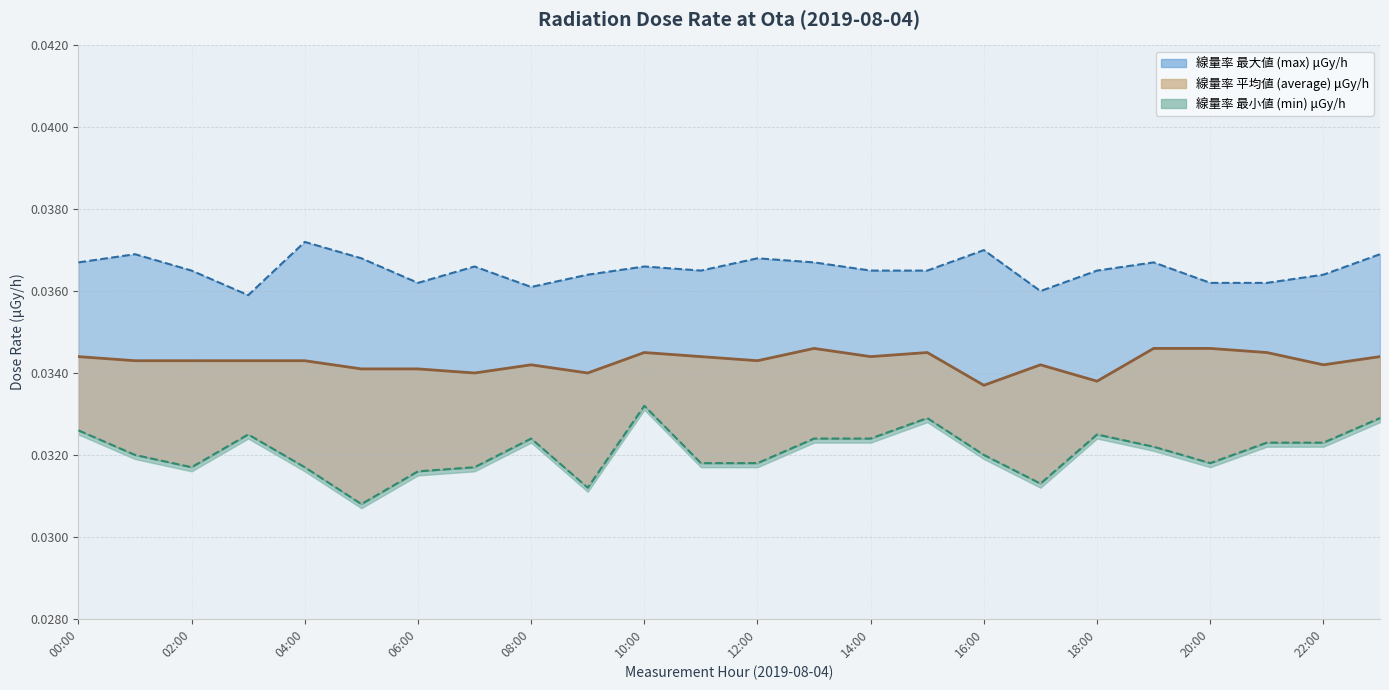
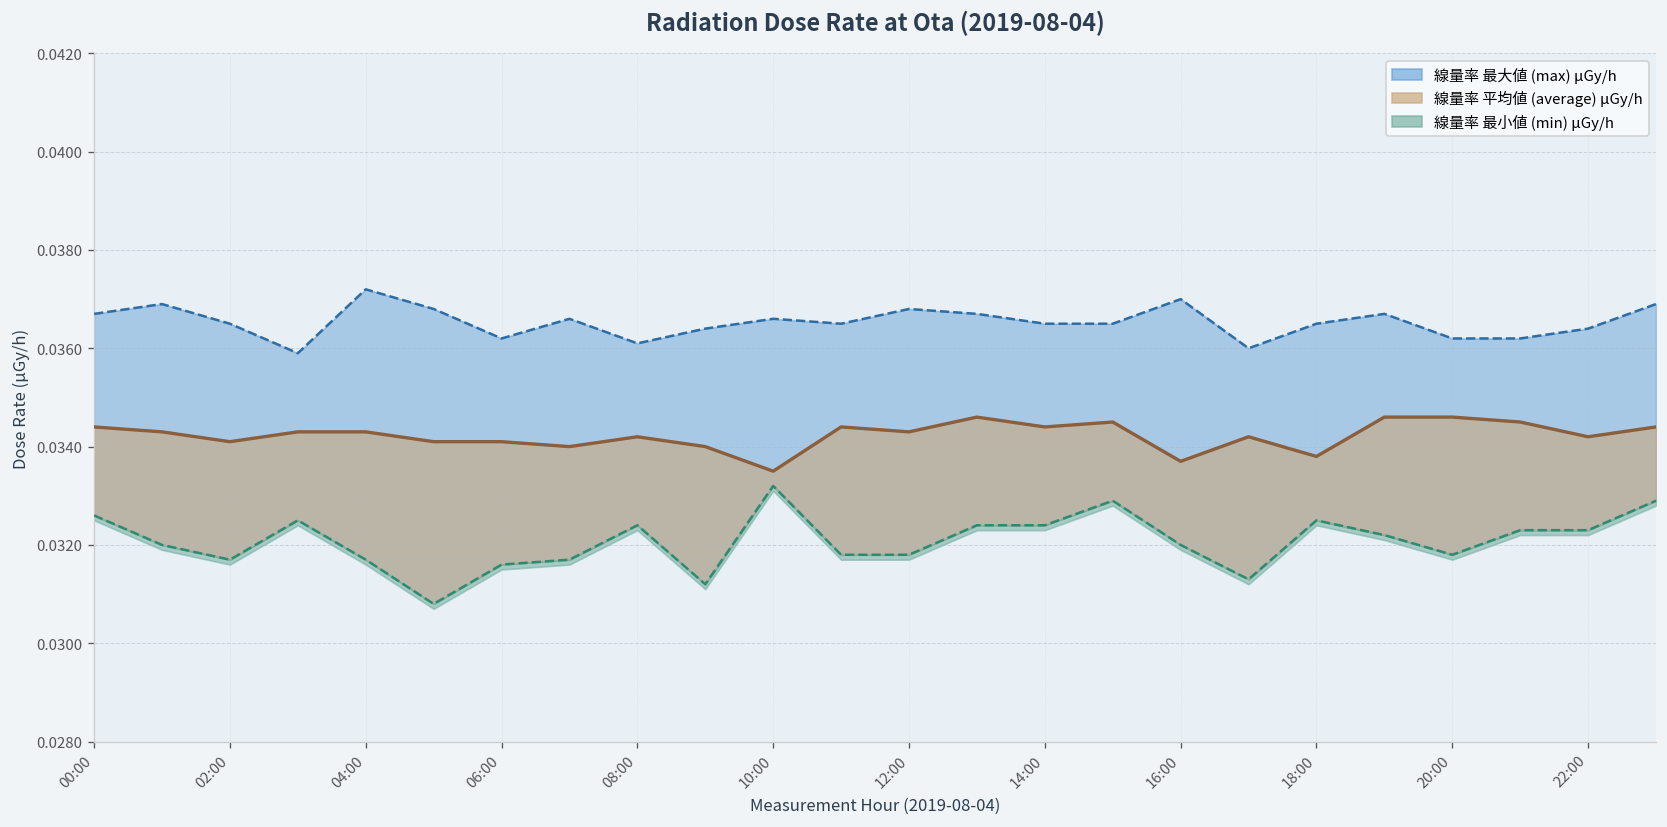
線量率 平均値 (average) μGy/h, 02:00: 0.0343 -> 0.0341
線量率 平均値 (average) μGy/h, 10:00: 0.0345 -> 0.0335
